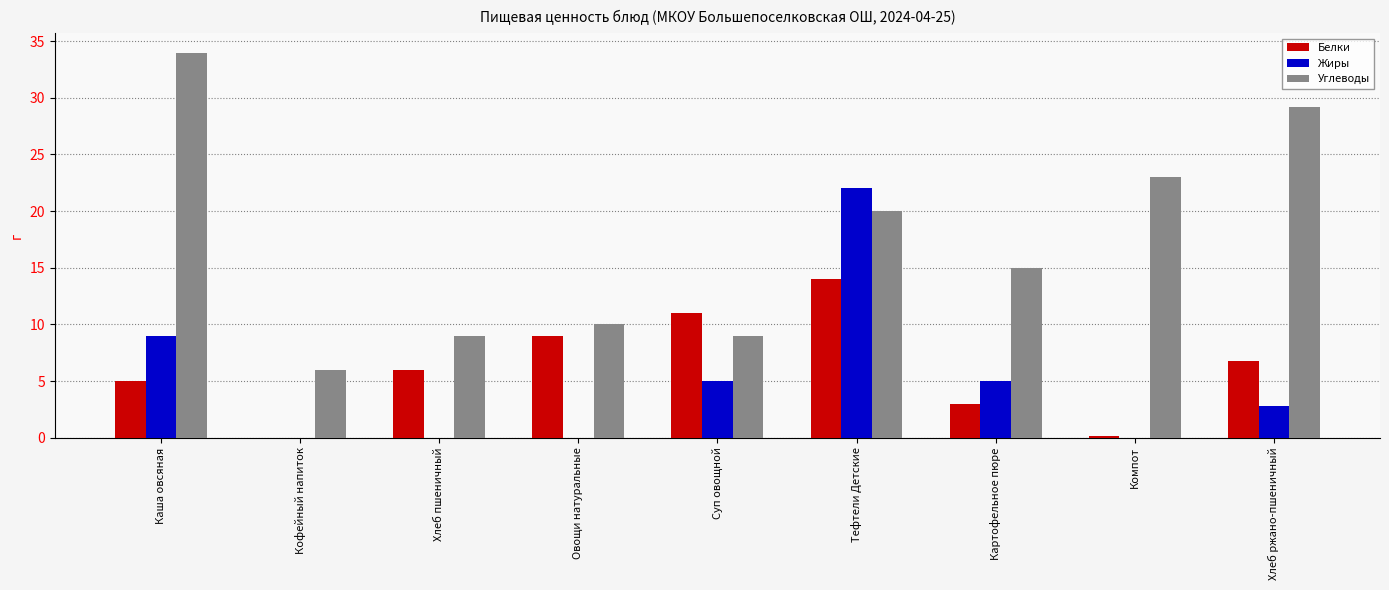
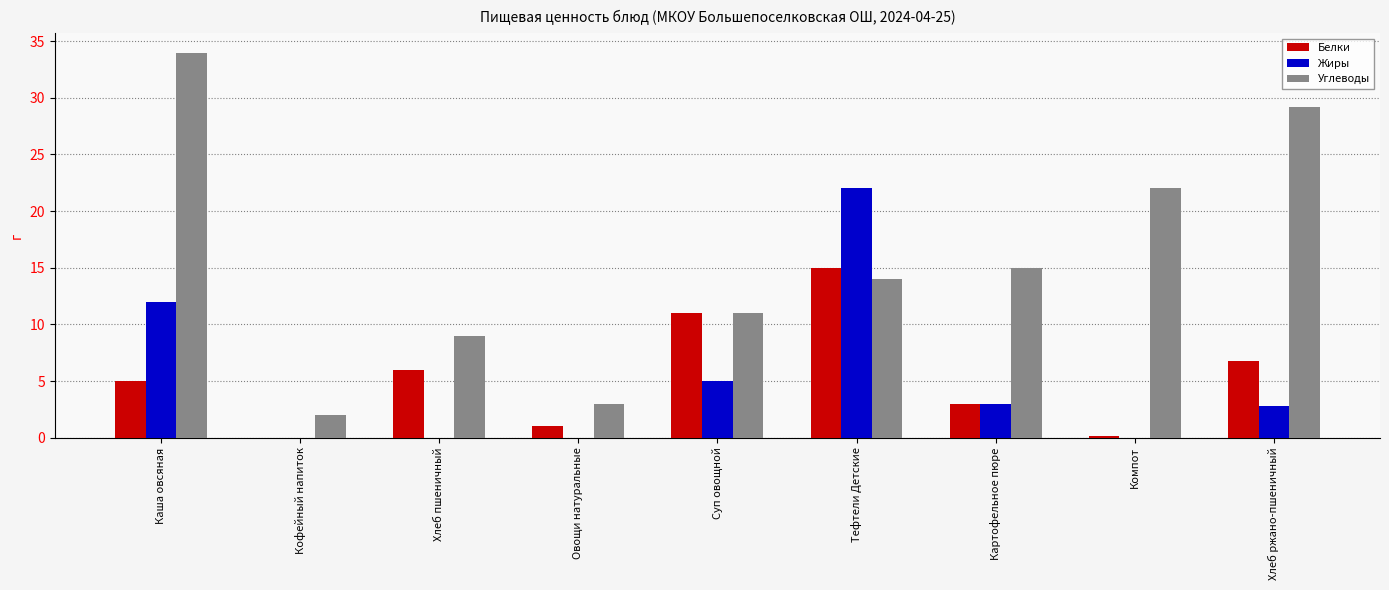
Жиры, Каша овсяная: 9 -> 12
Углеводы, Кофейный напиток: 6 -> 2
Белки, Овощи натуральные: 9 -> 1
Углеводы, Овощи натуральные: 10 -> 3
Углеводы, Суп овощной: 9 -> 11
Белки, Тефтели Детские: 14 -> 15
Углеводы, Тефтели Детские: 20 -> 14
Жиры, Картофельное пюре: 5 -> 3
Углеводы, Компот: 23 -> 22
